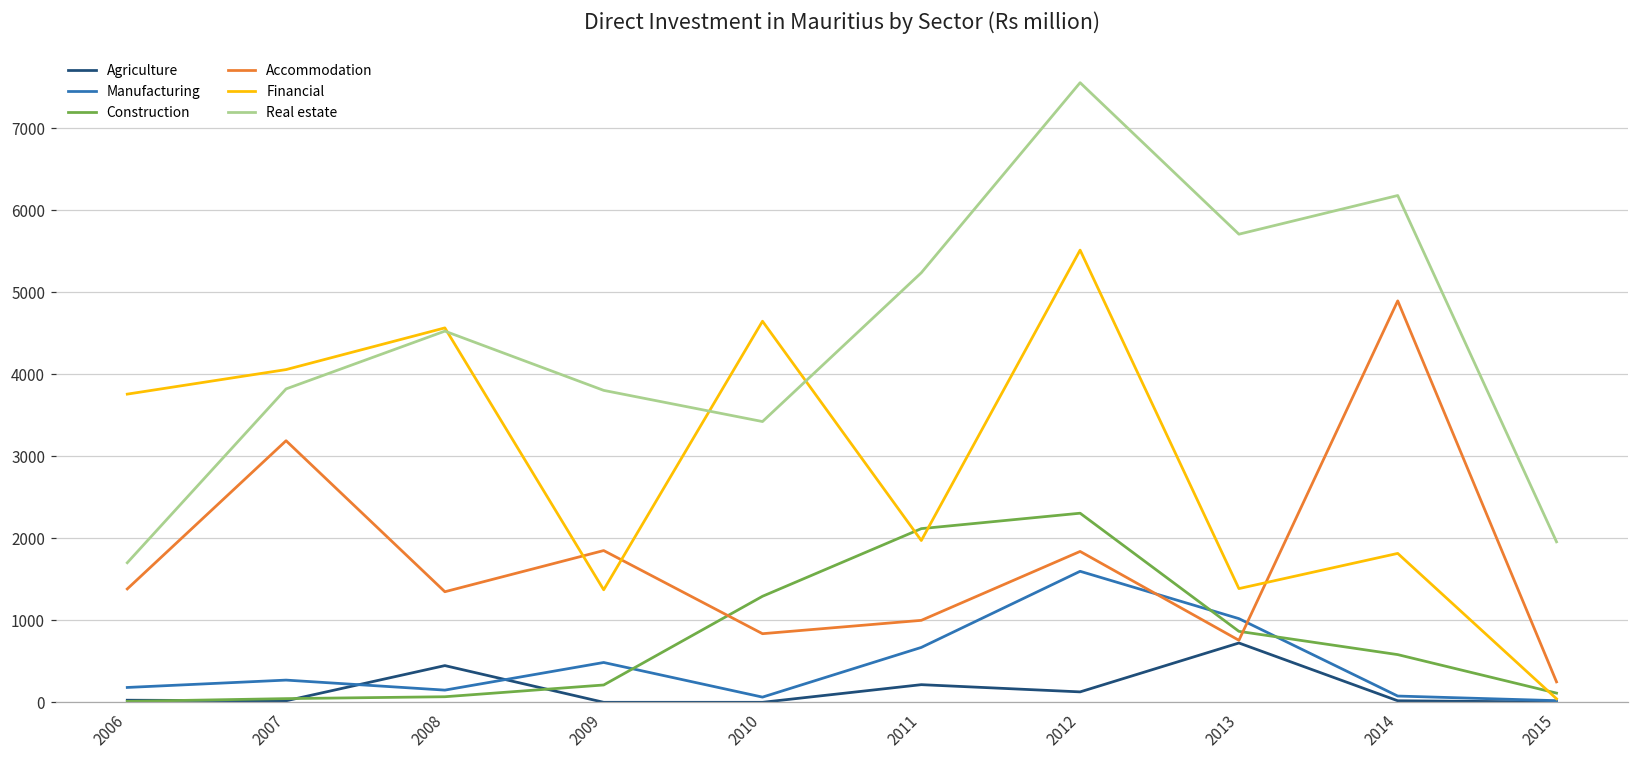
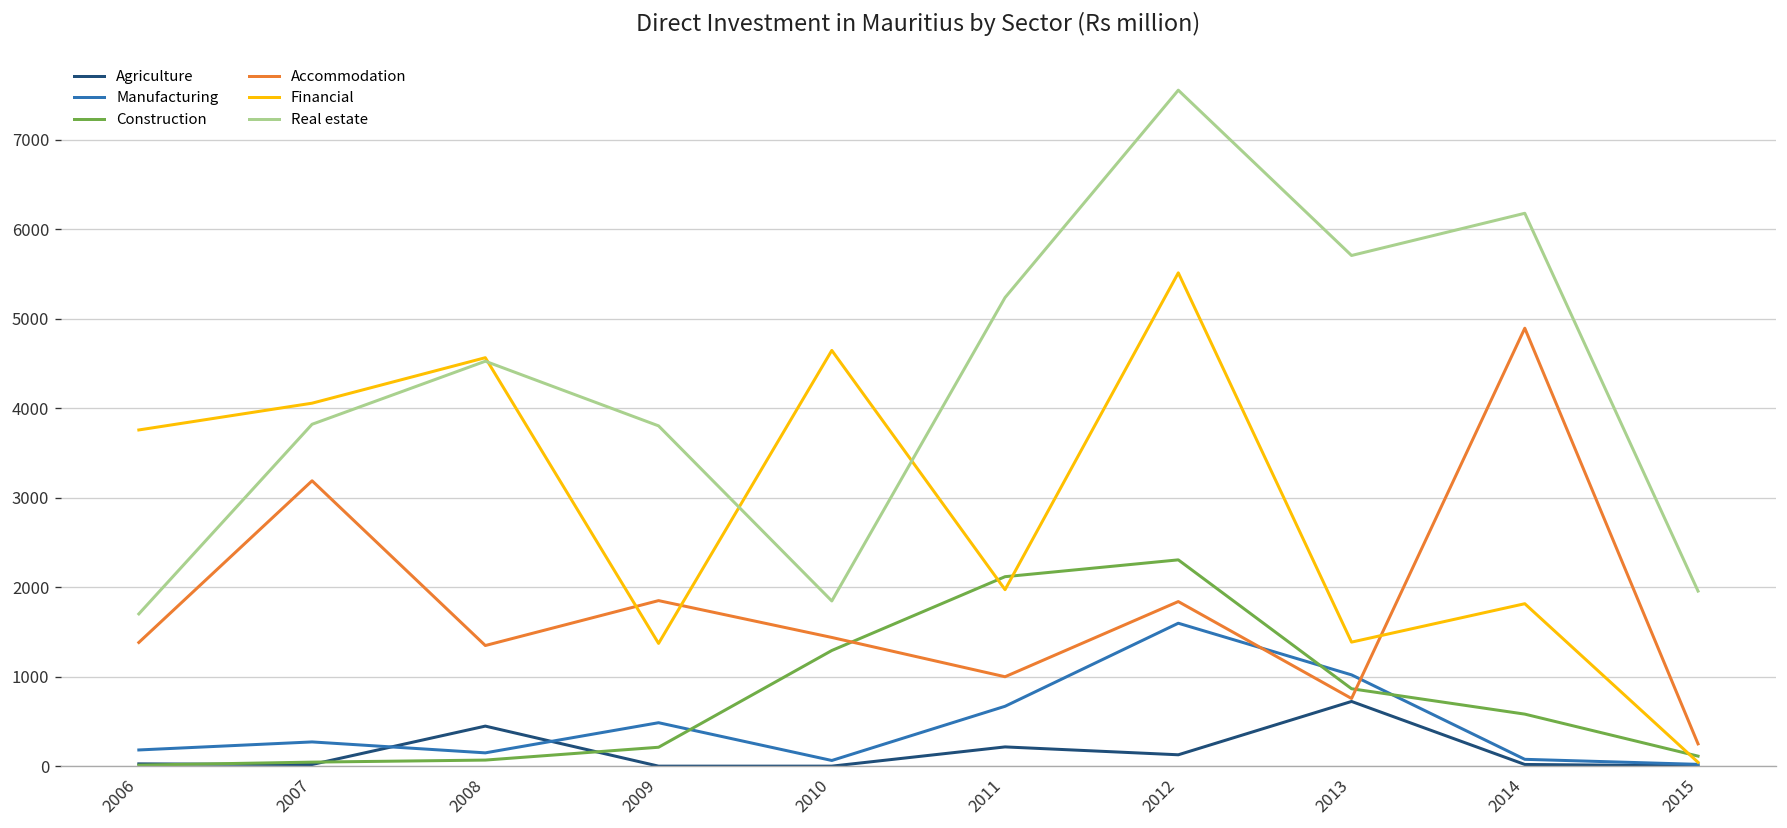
Accommodation, 2010: 800 -> 1400
Real estate, 2010: 3400 -> 1800
